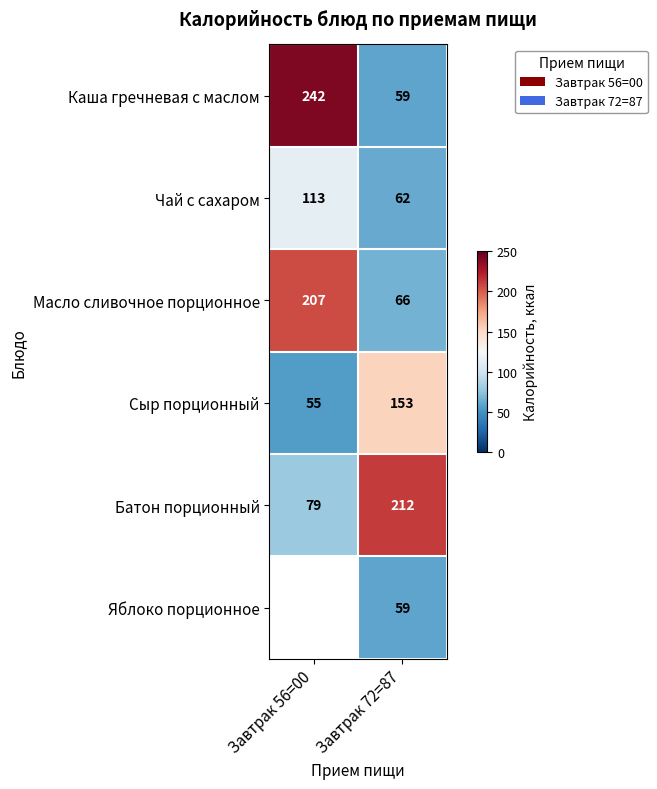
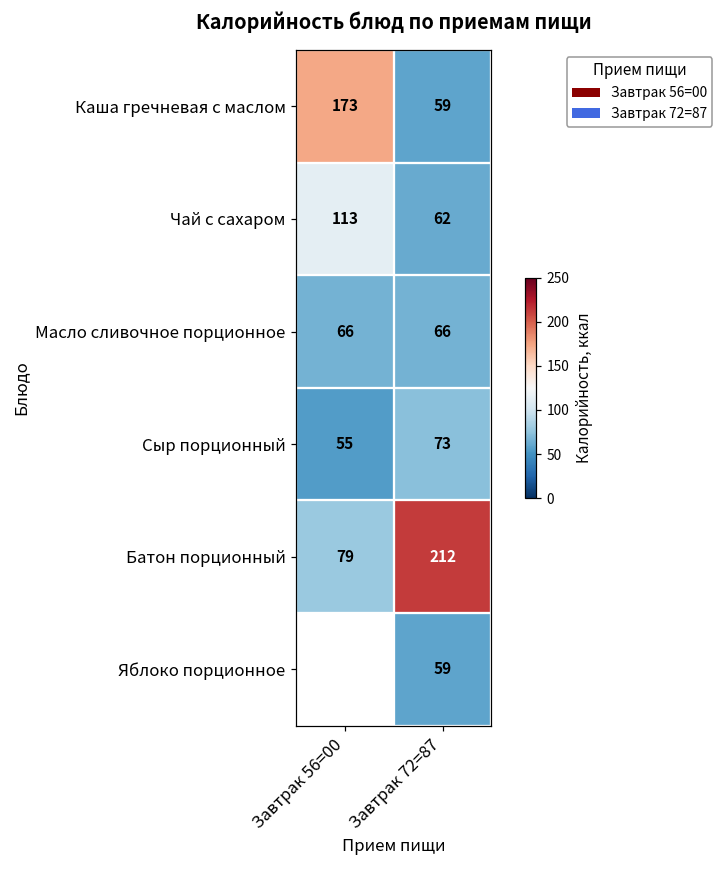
Каша гречневая с маслом, Завтрак 56=00: 242 -> 173
Масло сливочное порционное, Завтрак 56=00: 207 -> 66
Сыр порционный, Завтрак 72=87: 153 -> 73
